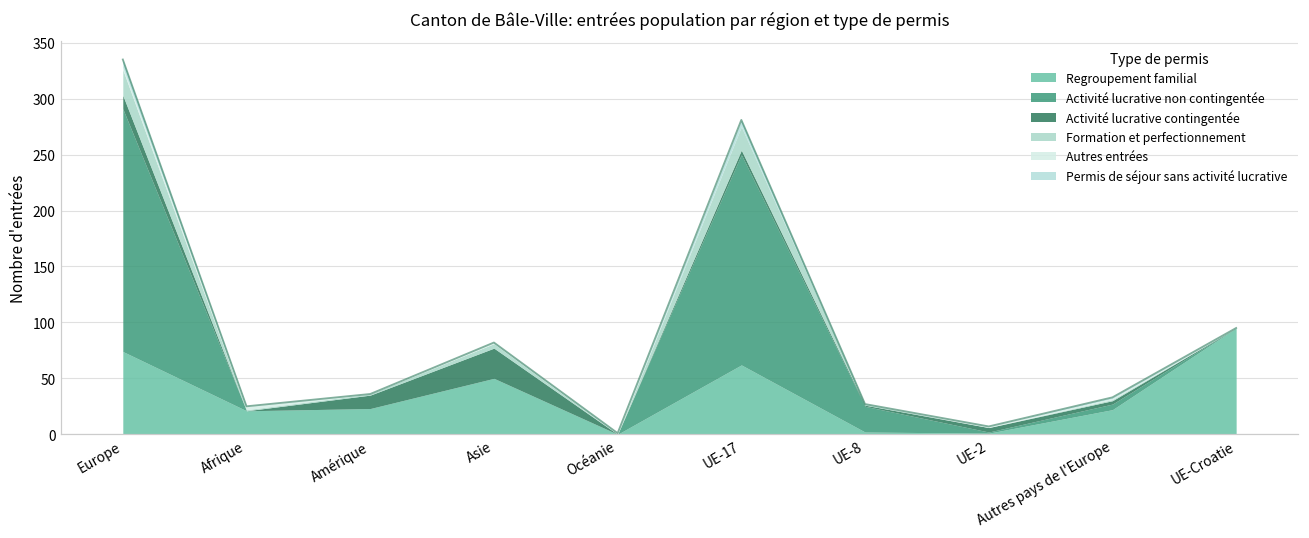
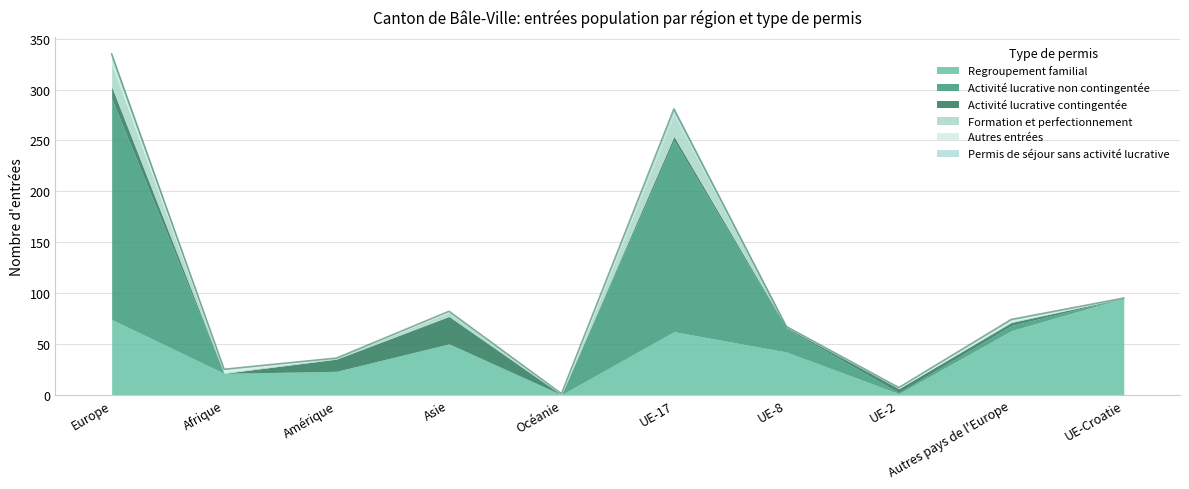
Regroupement familial, UE-8: 2 -> 42
Regroupement familial, Autres pays de l'Europe: 22 -> 63
